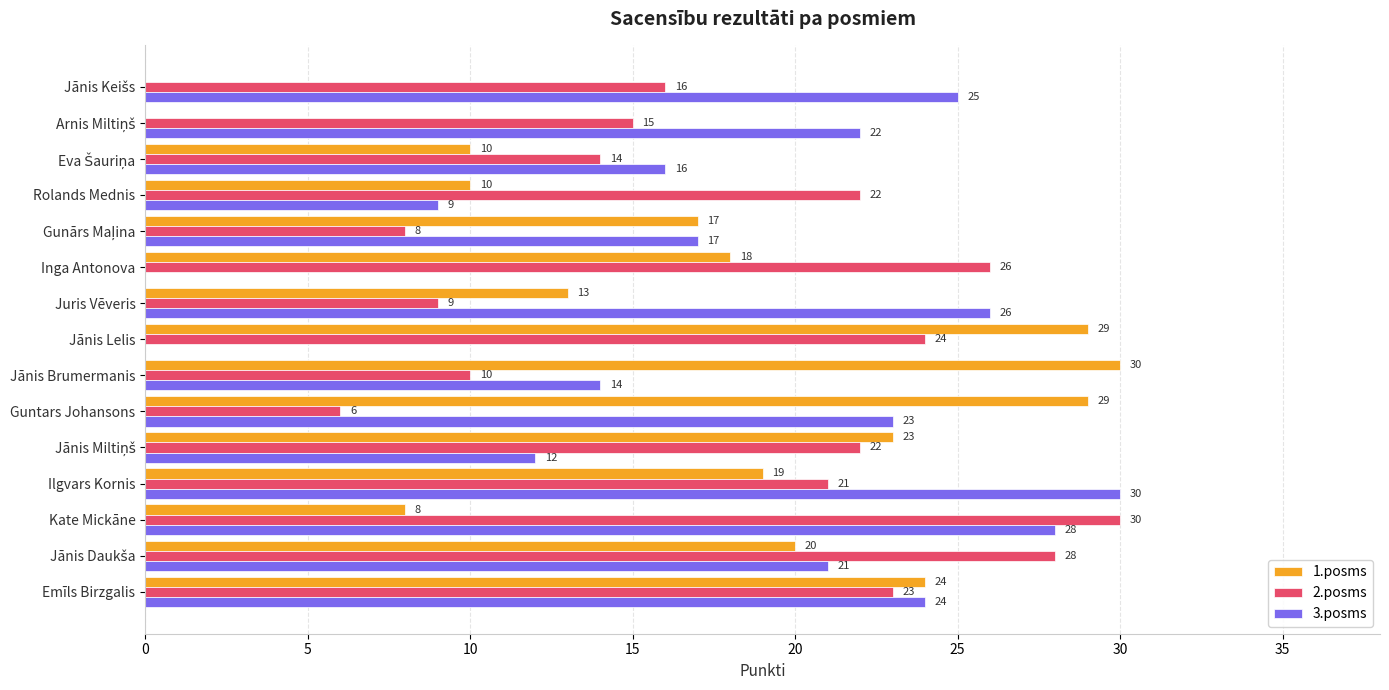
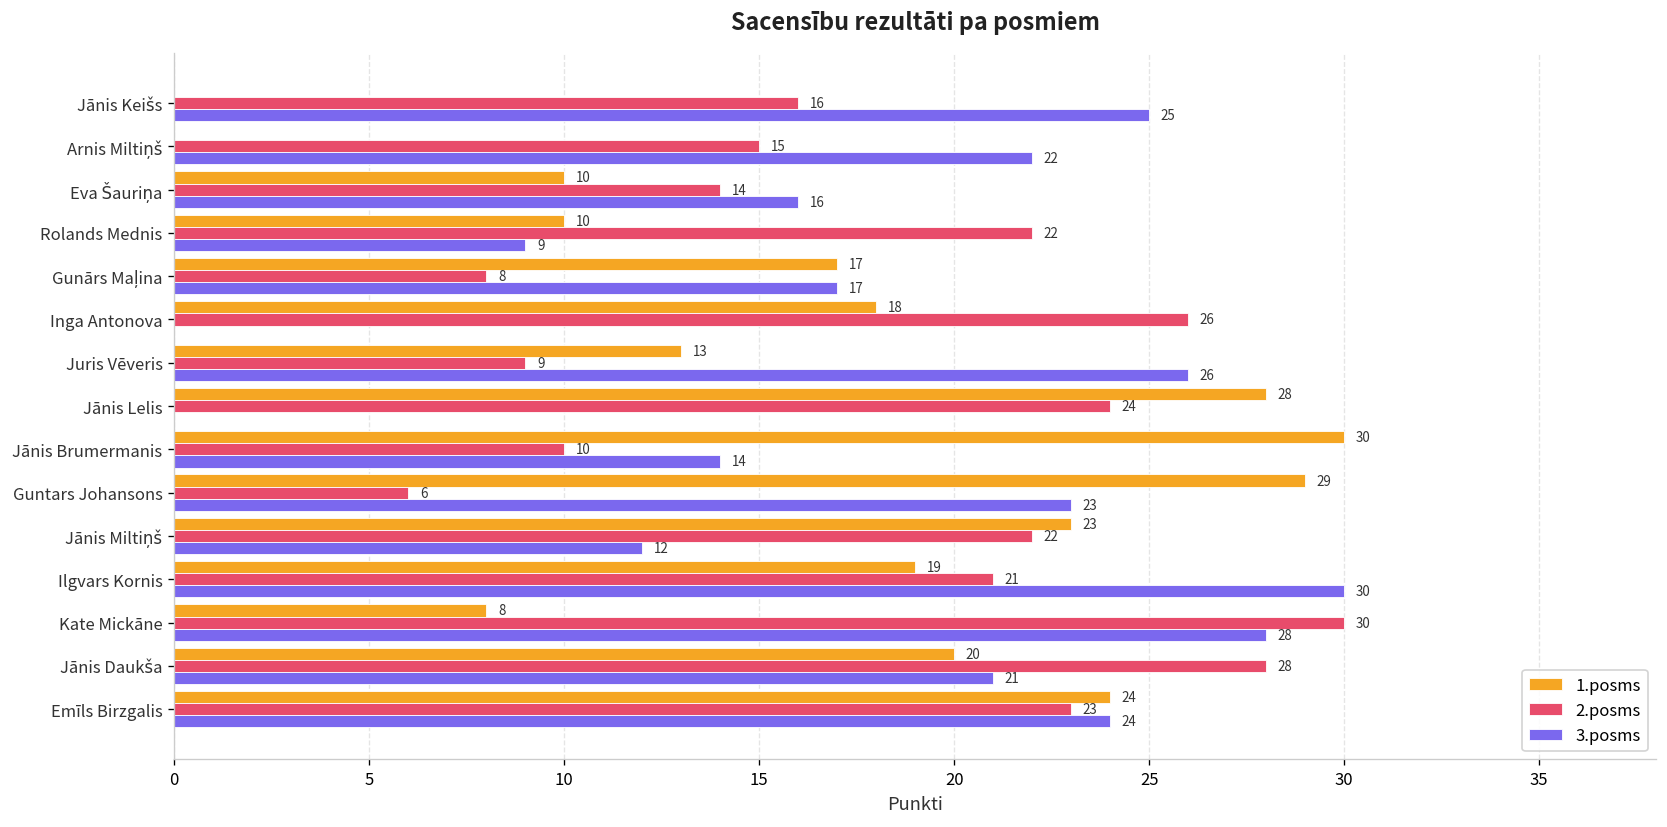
1.posms, Jānis Lelis: 29 -> 28
